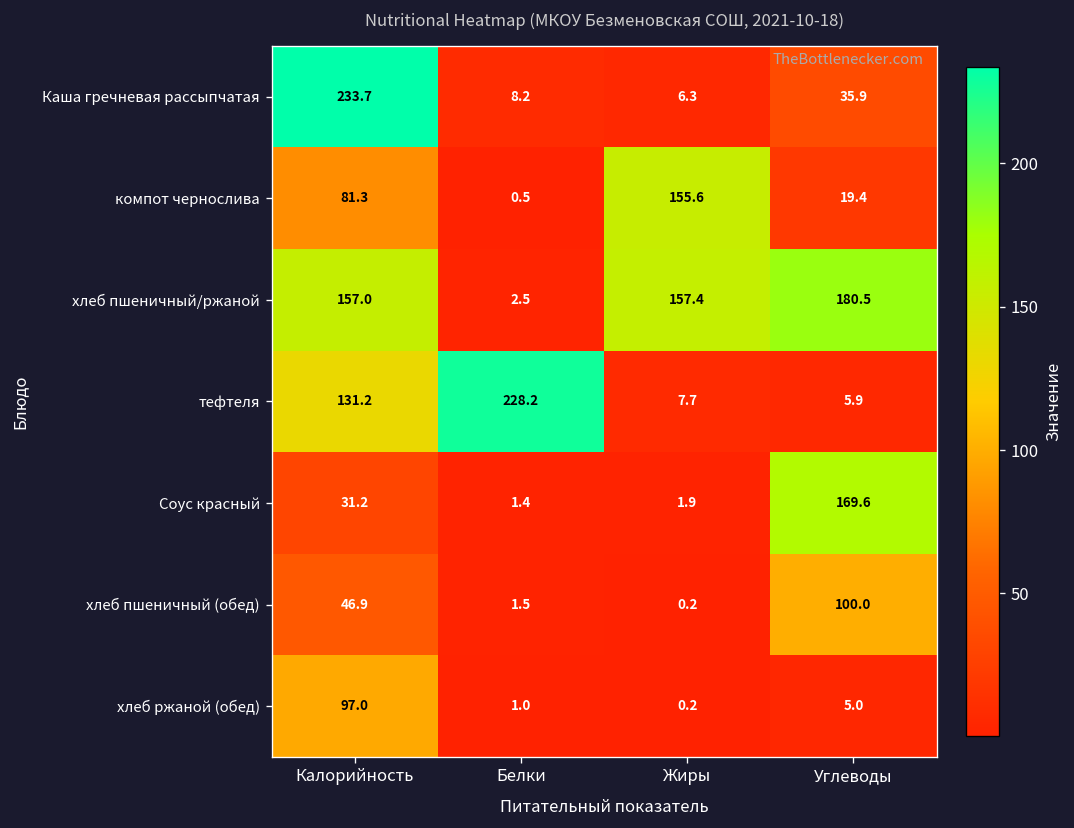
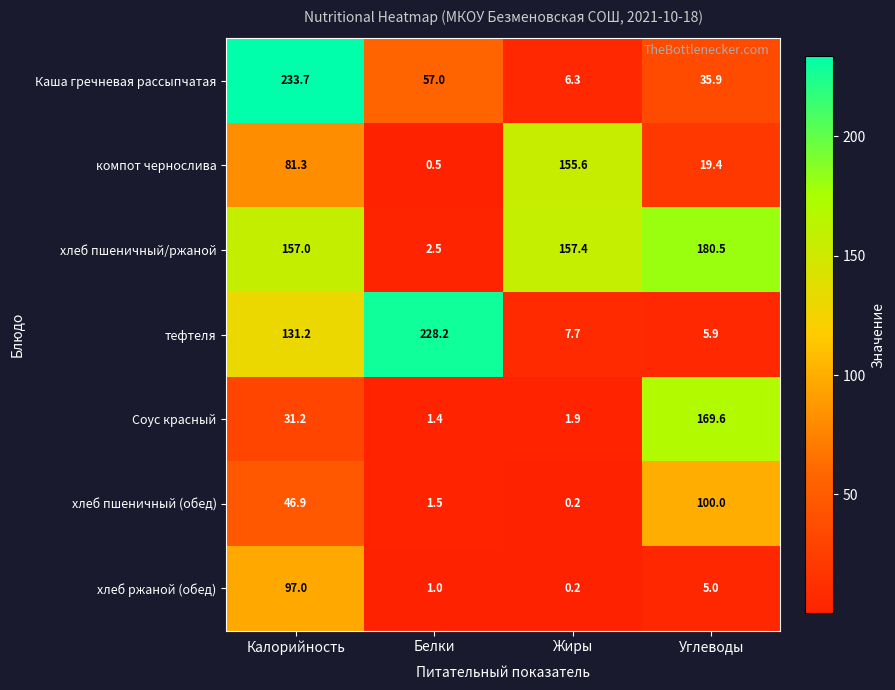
Каша гречневая рассыпчатая, Белки: 8.2 -> 57.0
